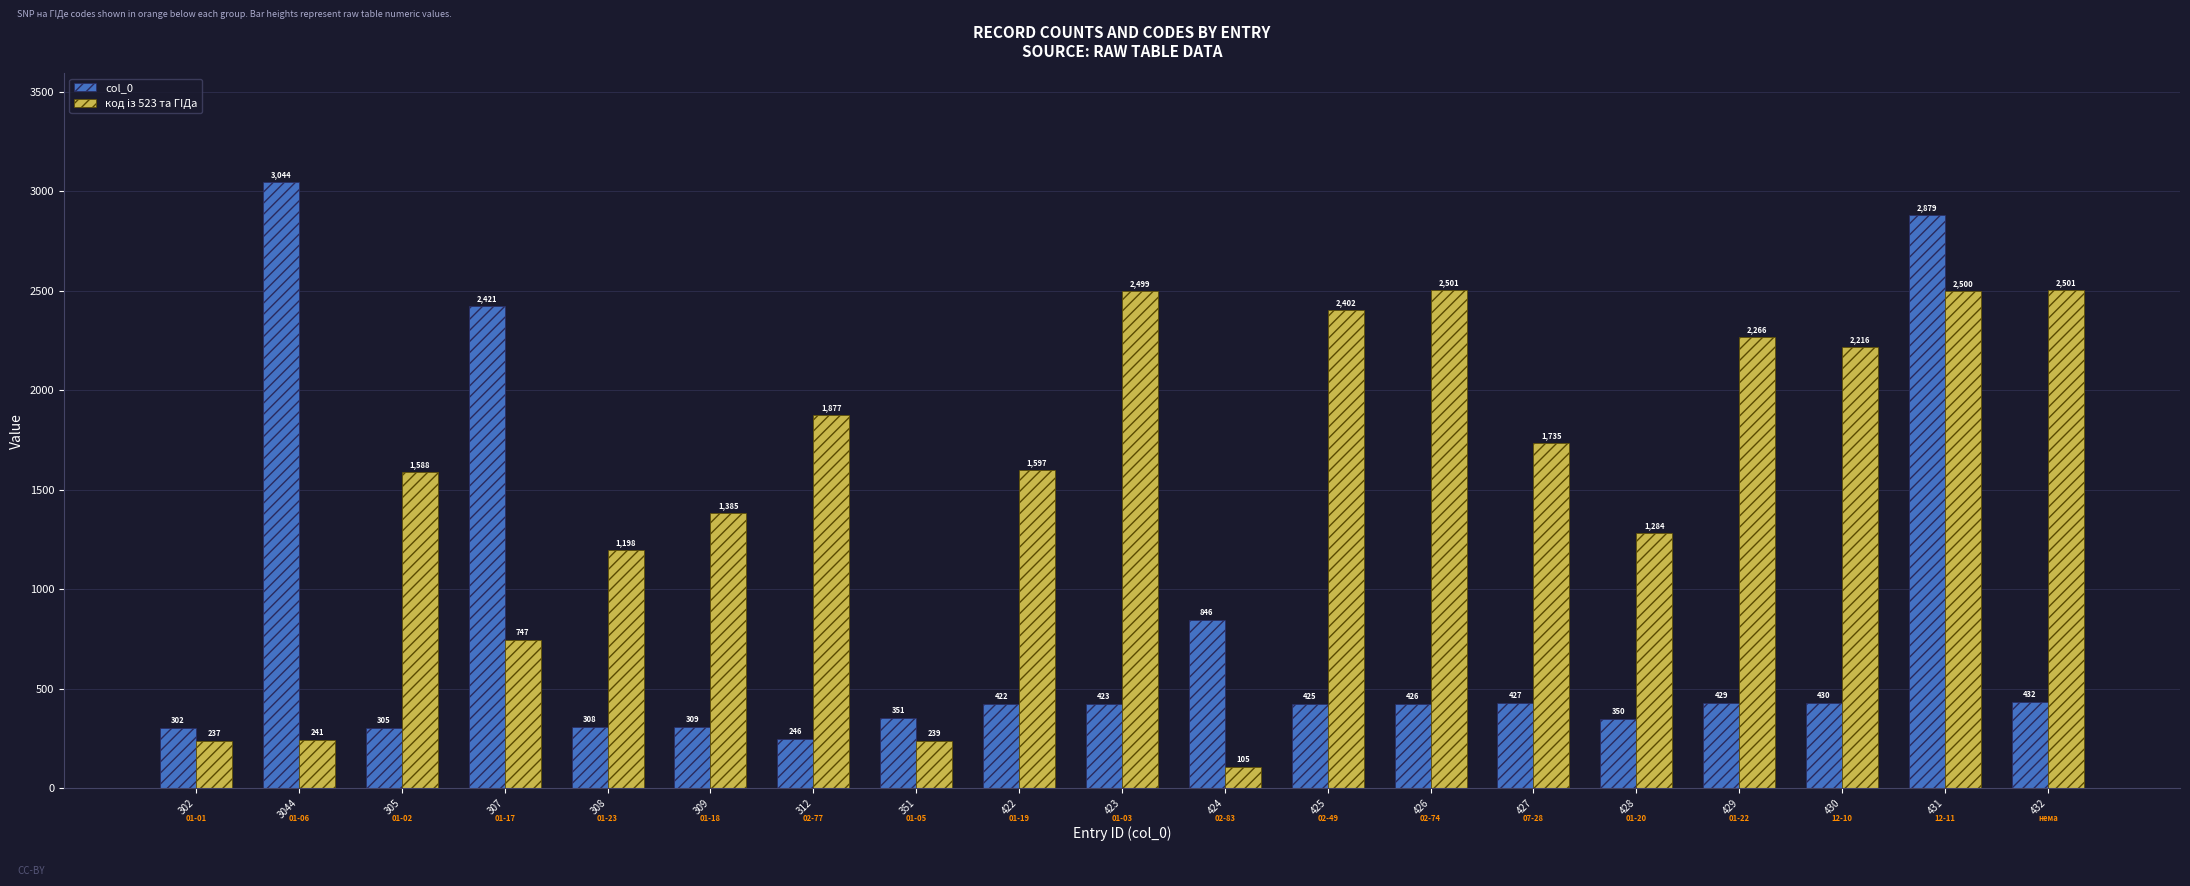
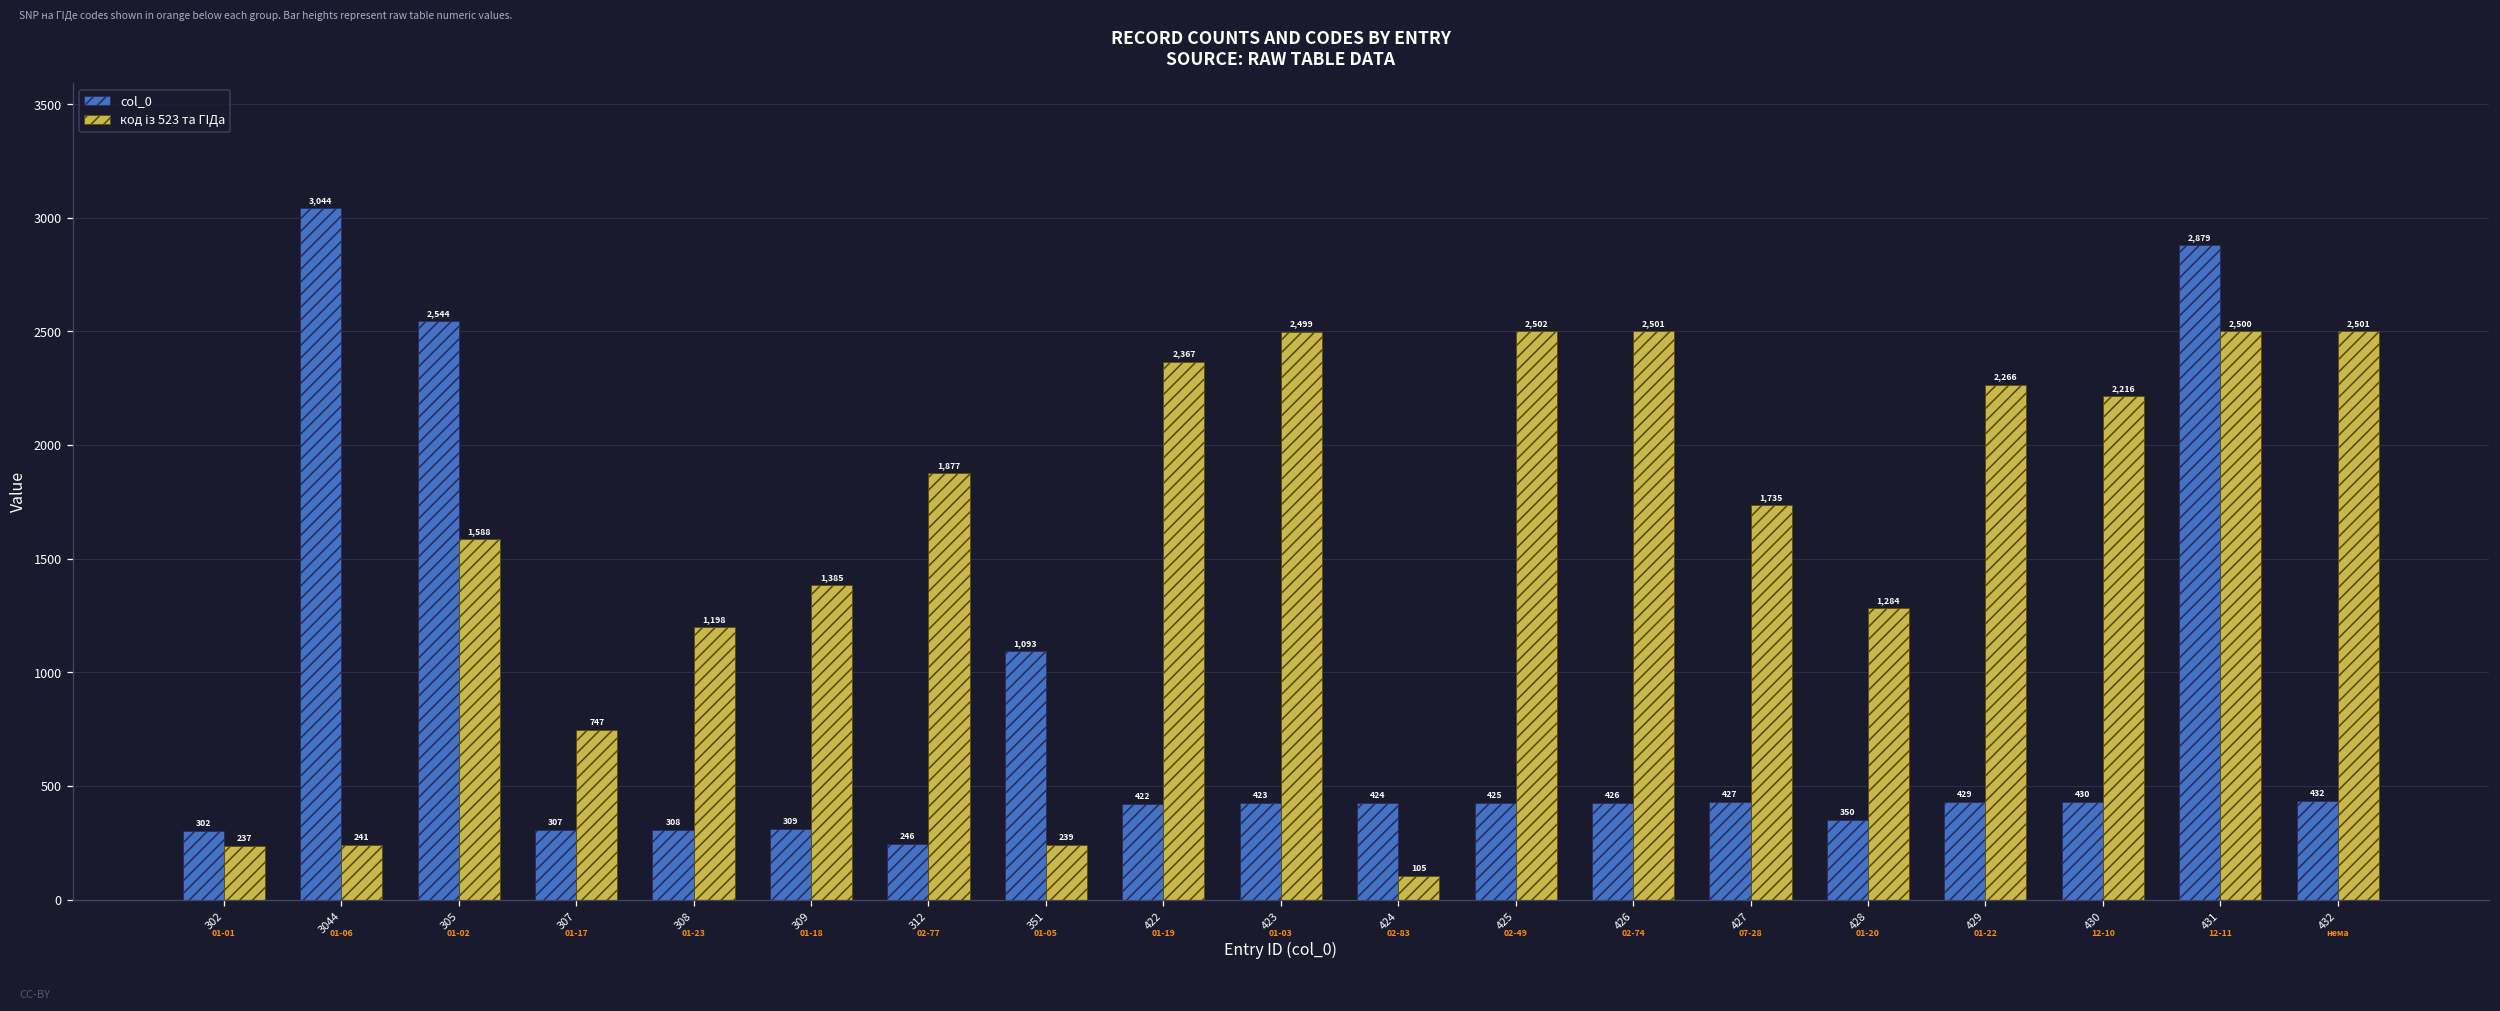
col_0, 305: 305 -> 2,544
col_0, 307: 2,421 -> 307
col_0, 351: 351 -> 1,093
код із 523 та ГІДа, 422: 1,597 -> 2,367
col_0, 424: 846 -> 424
код із 523 та ГІДа, 425: 2,402 -> 2,502
